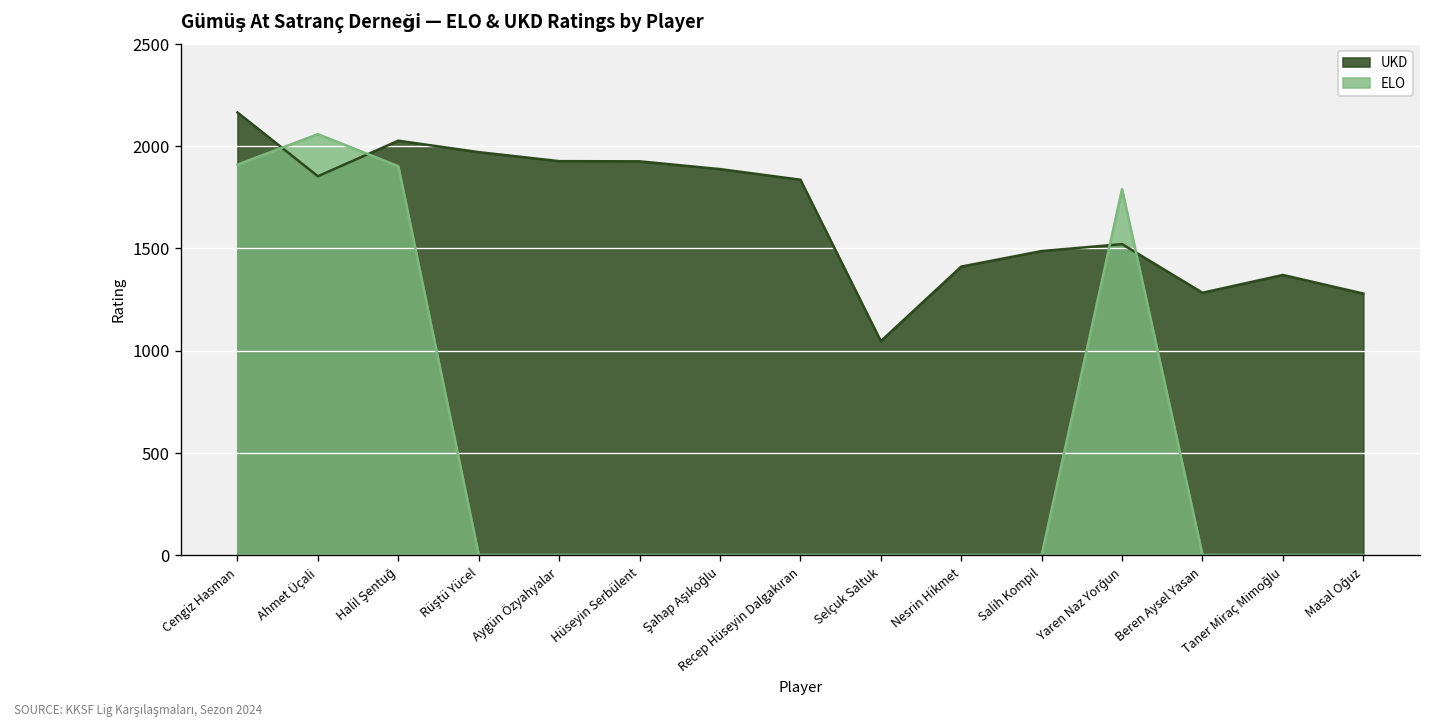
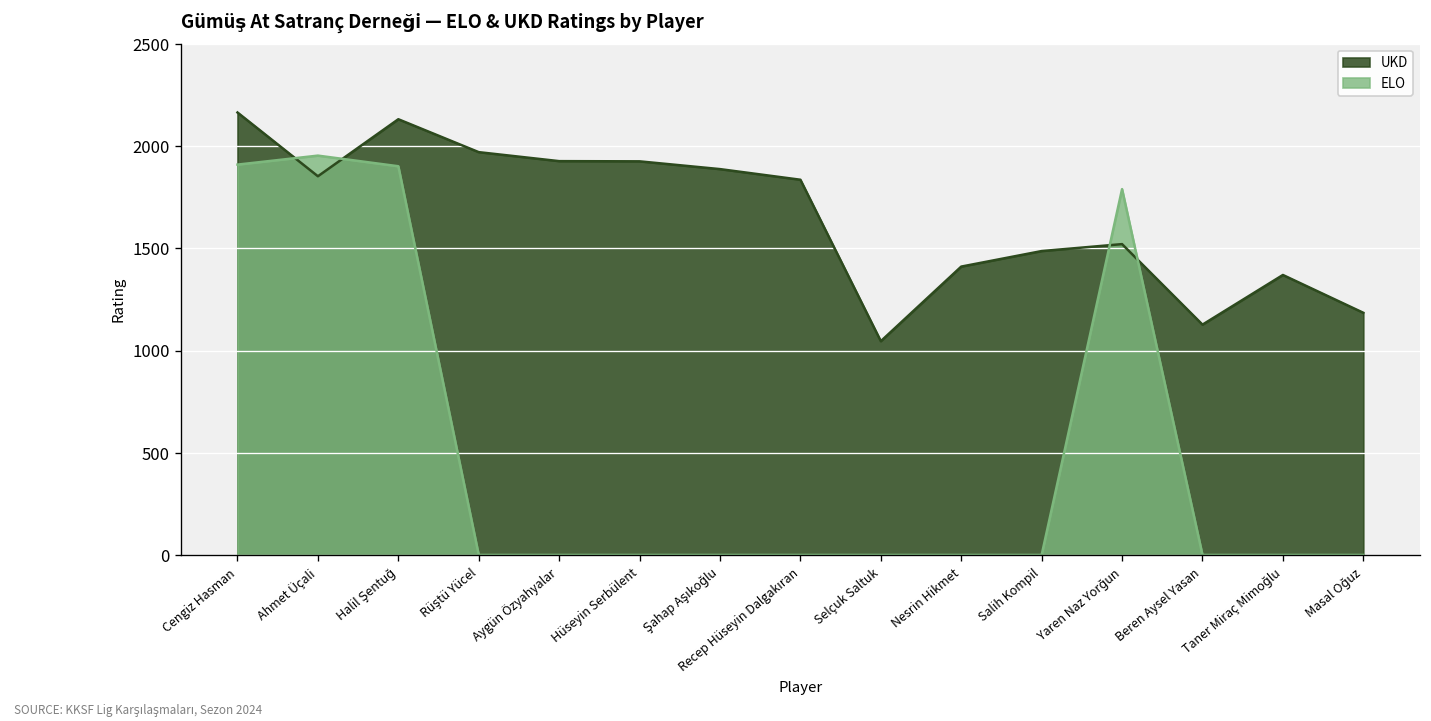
ELO, Ahmet Üçali: 2060 -> 1950
UKD, Halil Şentuğ: 2030 -> 2130
UKD, Beren Aysel Yasan: 1280 -> 1130
UKD, Masal Oğuz: 1280 -> 1190
